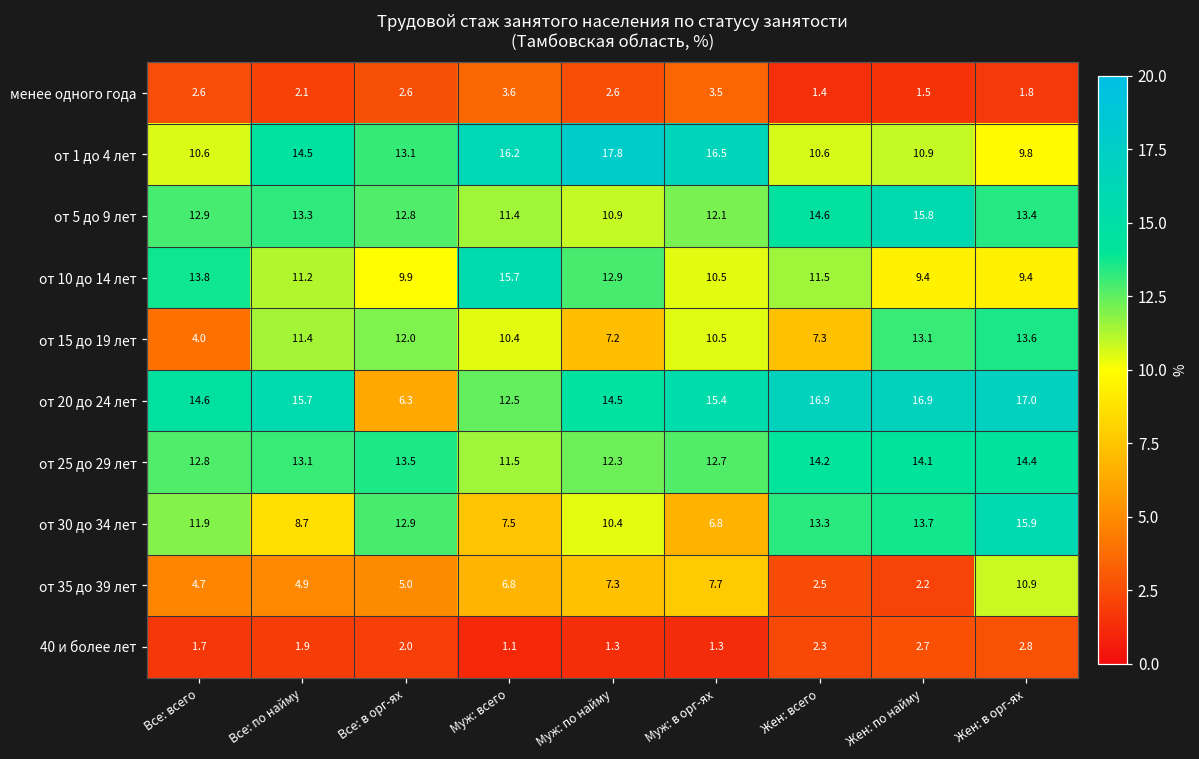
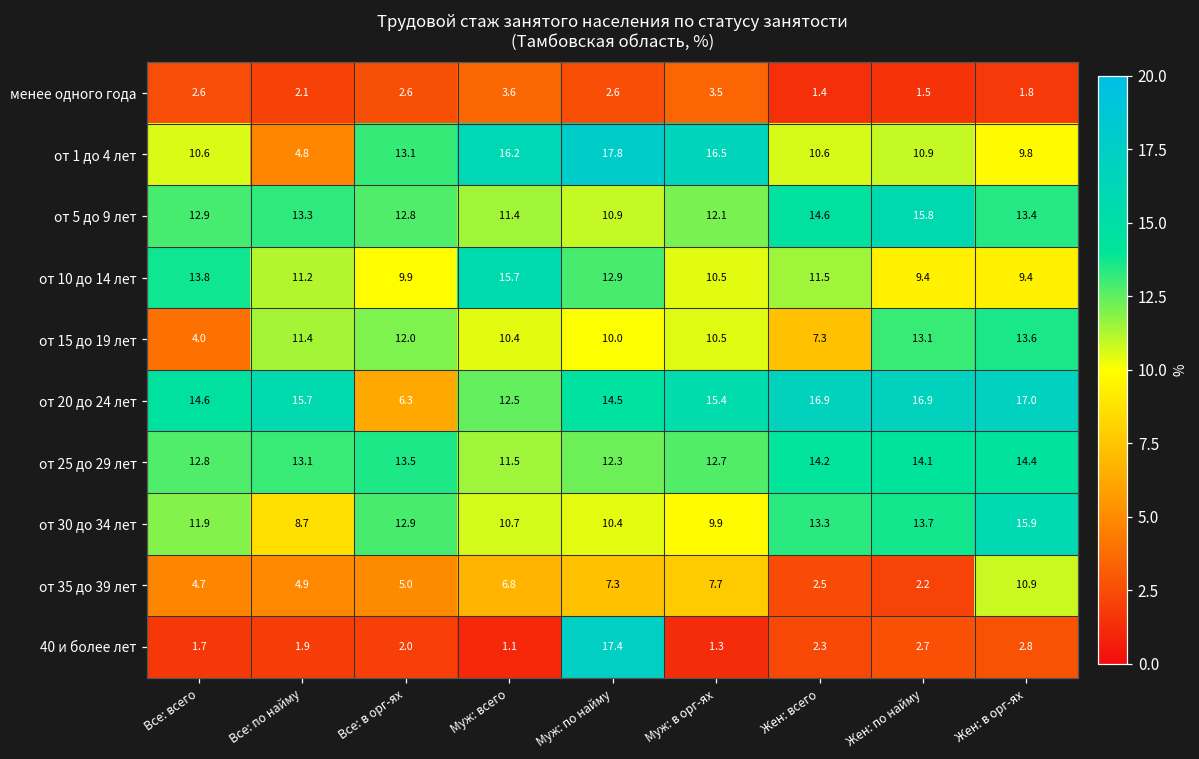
от 1 до 4 лет, Все: по найму: 14.5 -> 4.8
от 15 до 19 лет, Муж: по найму: 7.2 -> 10.0
от 30 до 34 лет, Муж: всего: 7.5 -> 10.7
от 30 до 34 лет, Муж: в орг-ях: 6.8 -> 9.9
40 и более лет, Муж: по найму: 1.3 -> 17.4
